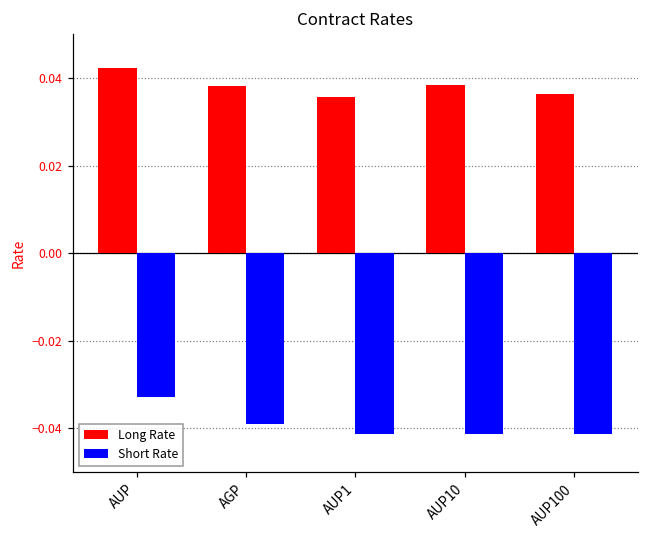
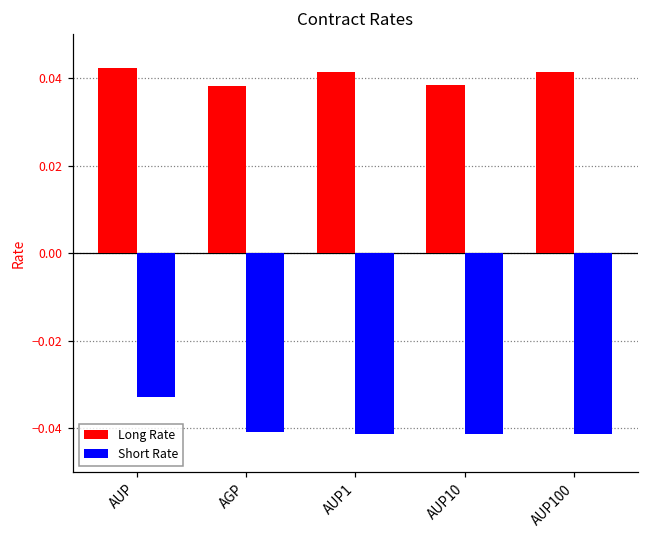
Short Rate, AGP: -0.039 -> -0.041
Long Rate, AUP1: 0.036 -> 0.041
Long Rate, AUP100: 0.036 -> 0.041
